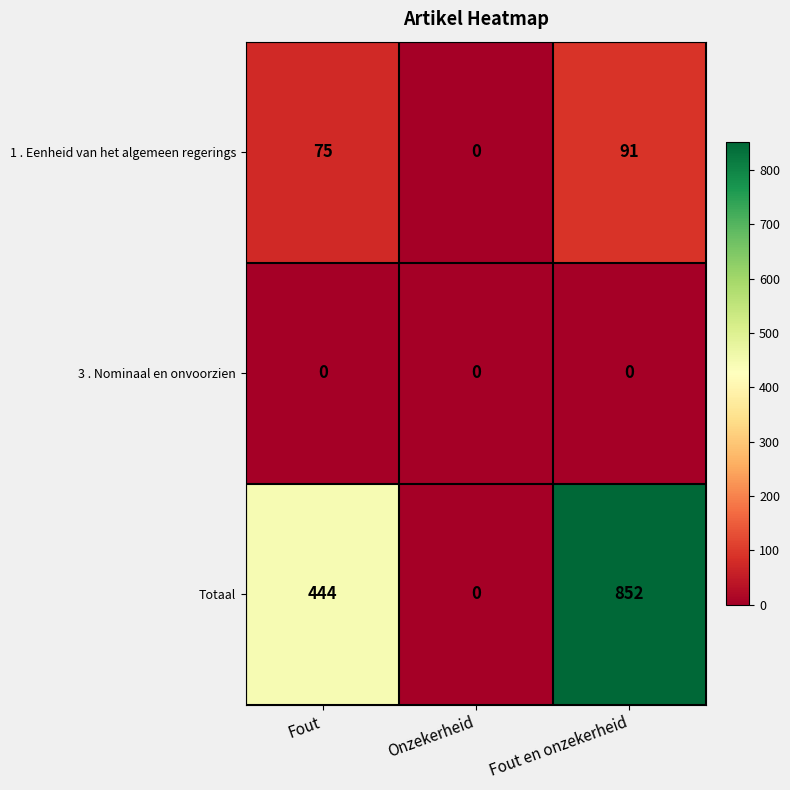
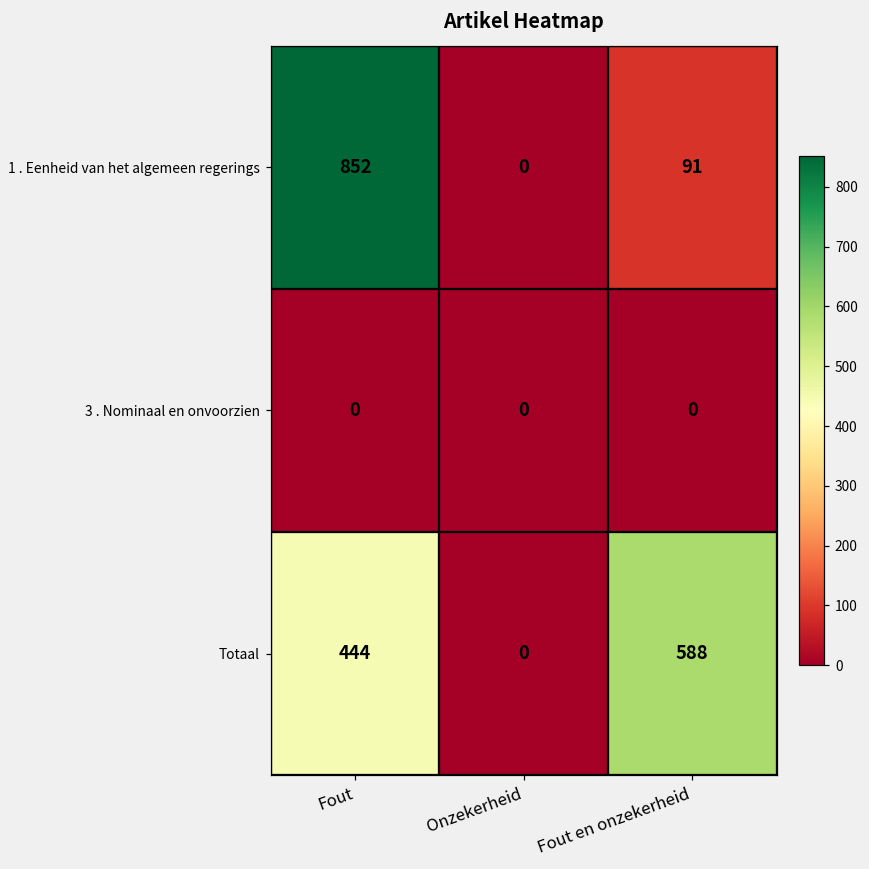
1 . Eenheid van het algemeen regerings, Fout: 75 -> 852
Totaal, Fout en onzekerheid: 852 -> 588
